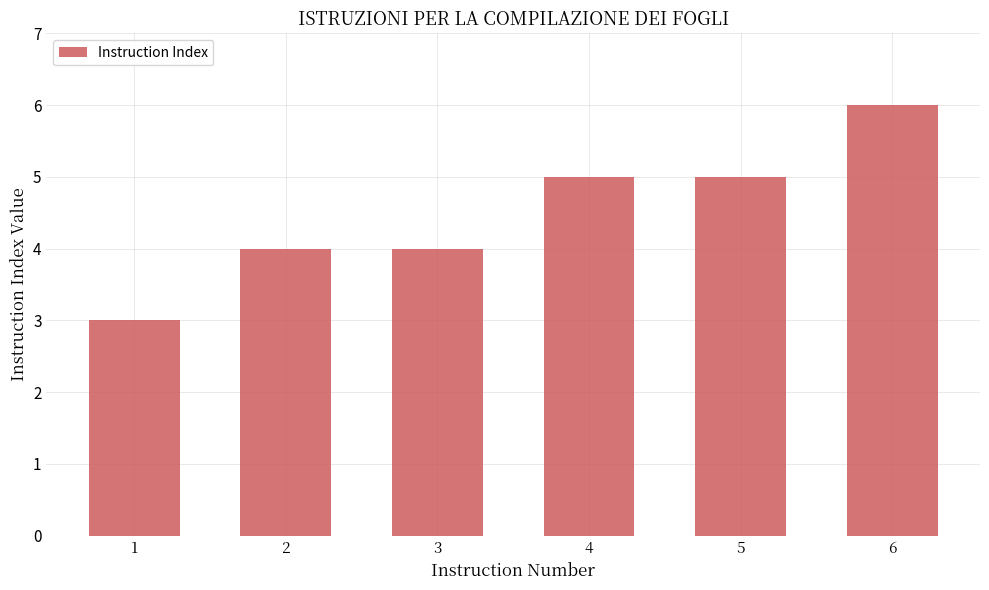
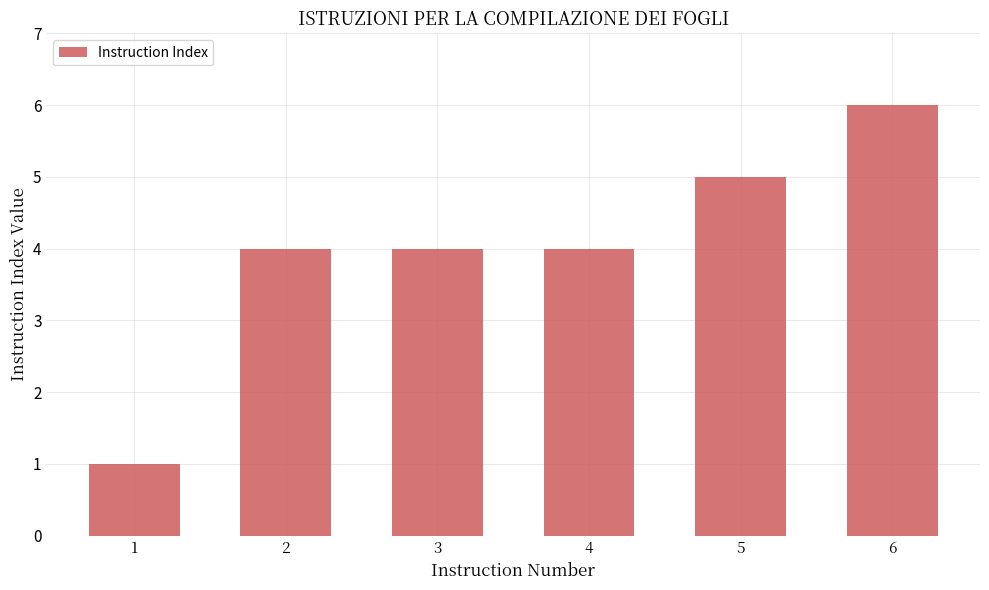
1: 3 -> 1
4: 5 -> 4
